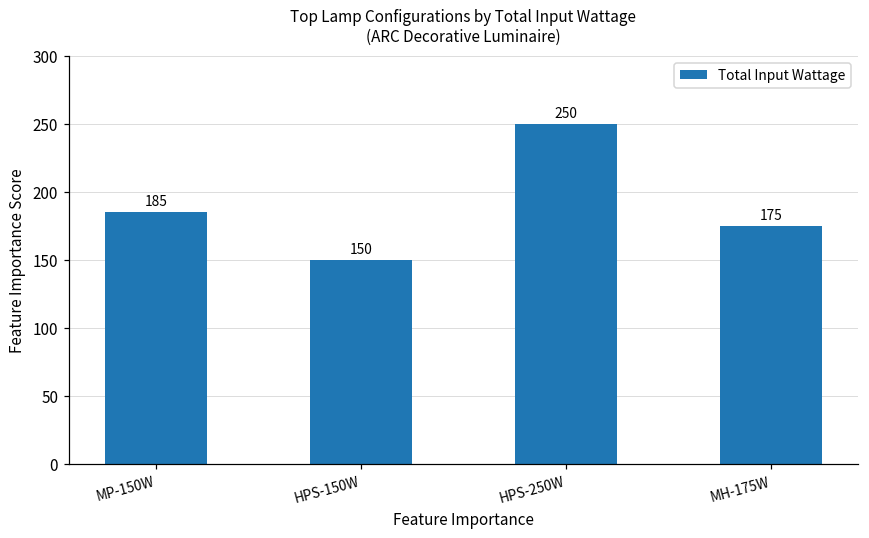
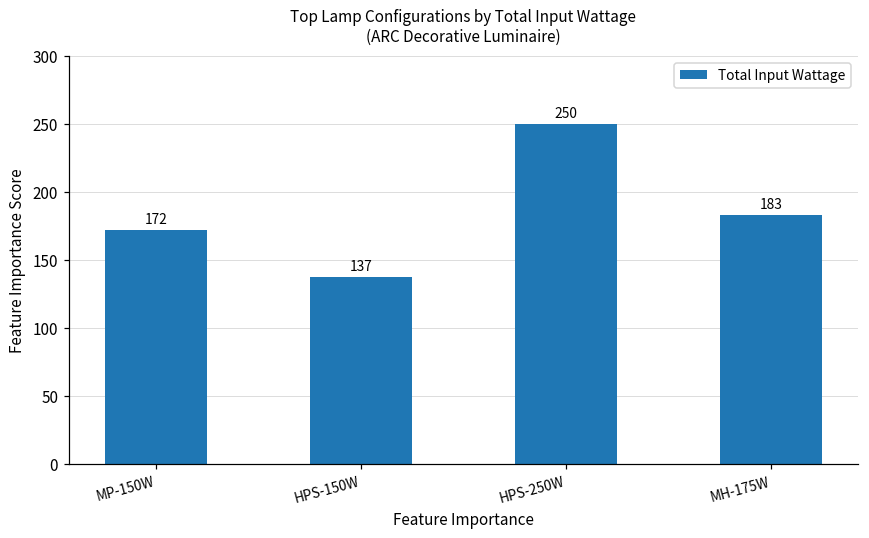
MP-150W: 185 -> 172
HPS-150W: 150 -> 137
MH-175W: 175 -> 183
